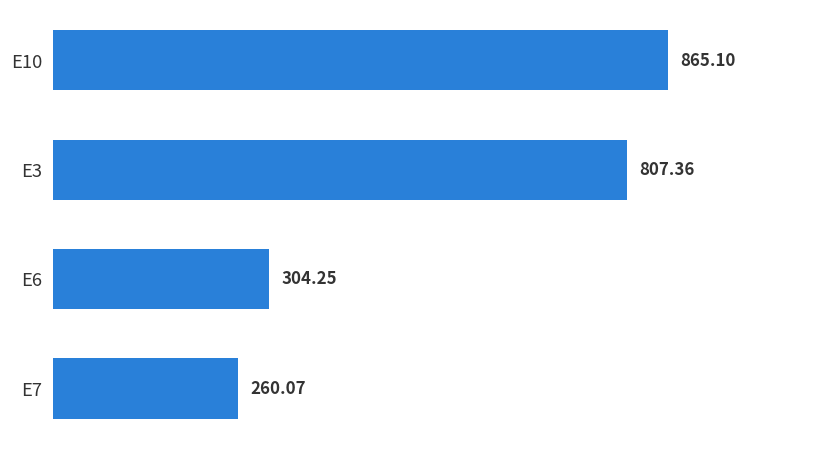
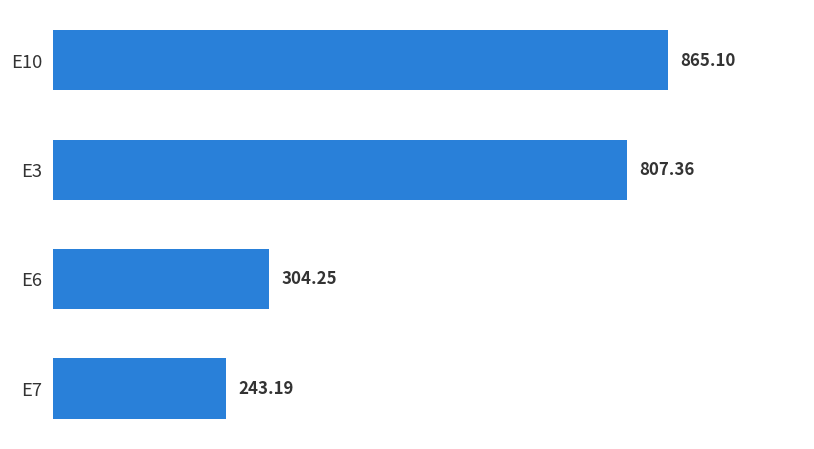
E7: 260.07 -> 243.19
